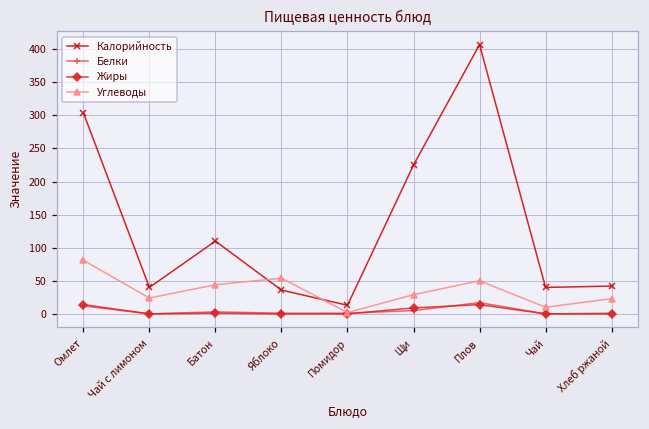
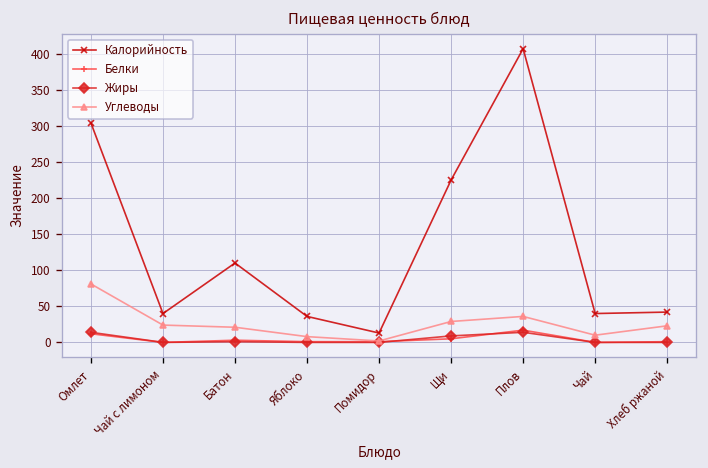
Углеводы, Батон: 40 -> 20
Углеводы, Яблоко: 50 -> 10
Углеводы, Плов: 50 -> 40
